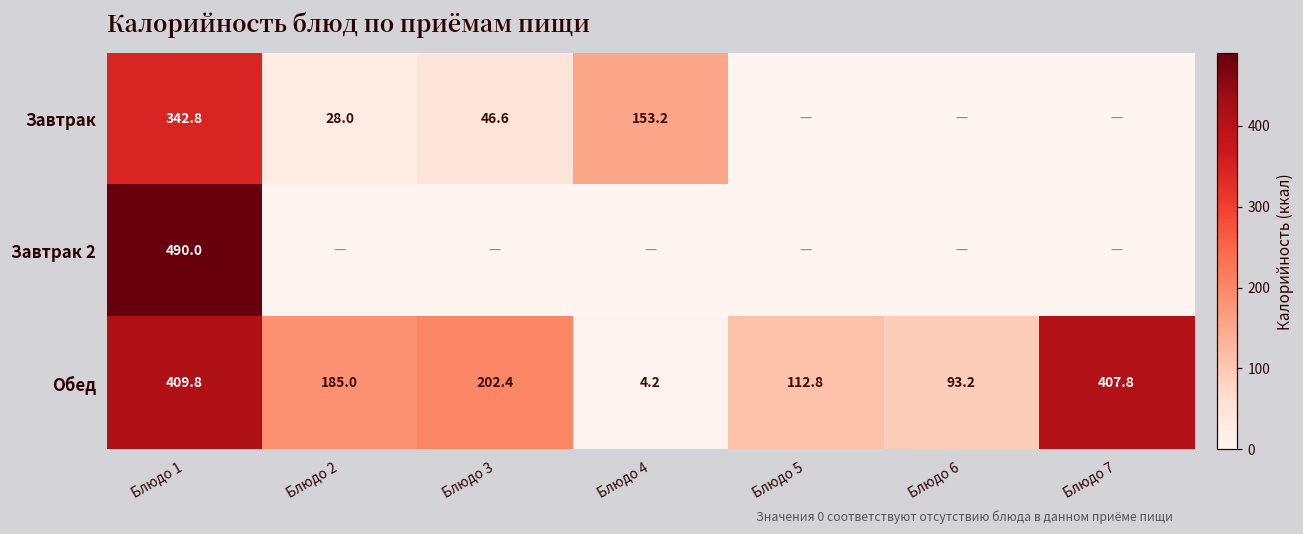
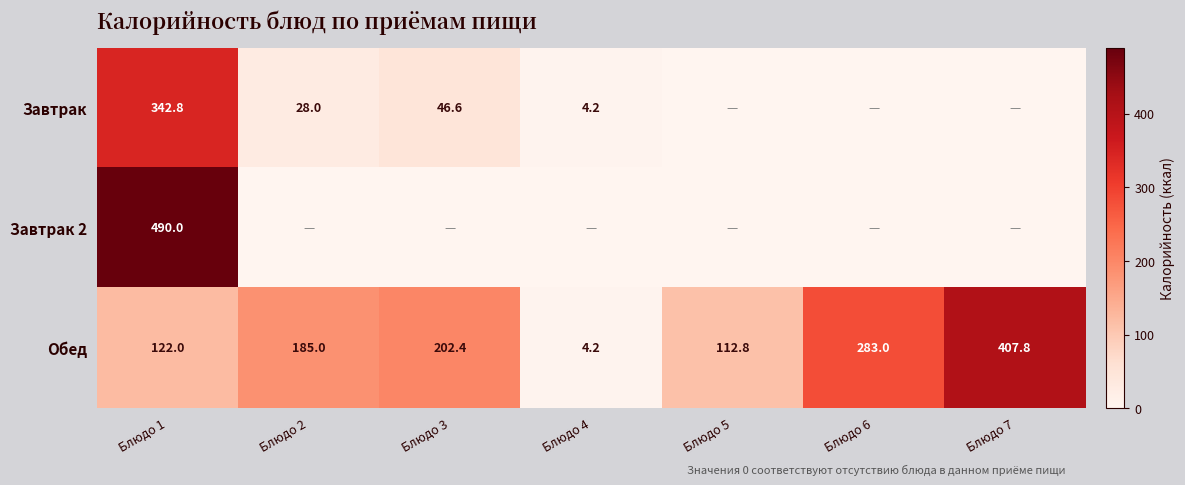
Завтрак, Блюдо 4: 153.2 -> 4.2
Обед, Блюдо 1: 409.8 -> 122.0
Обед, Блюдо 6: 93.2 -> 283.0
